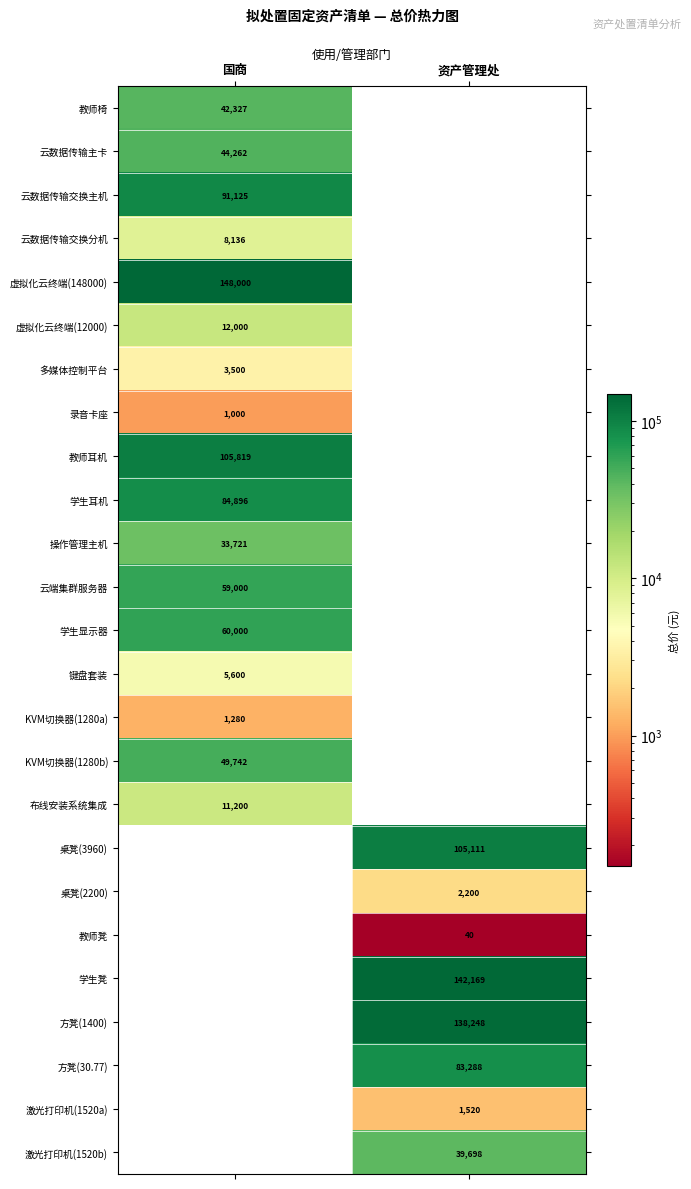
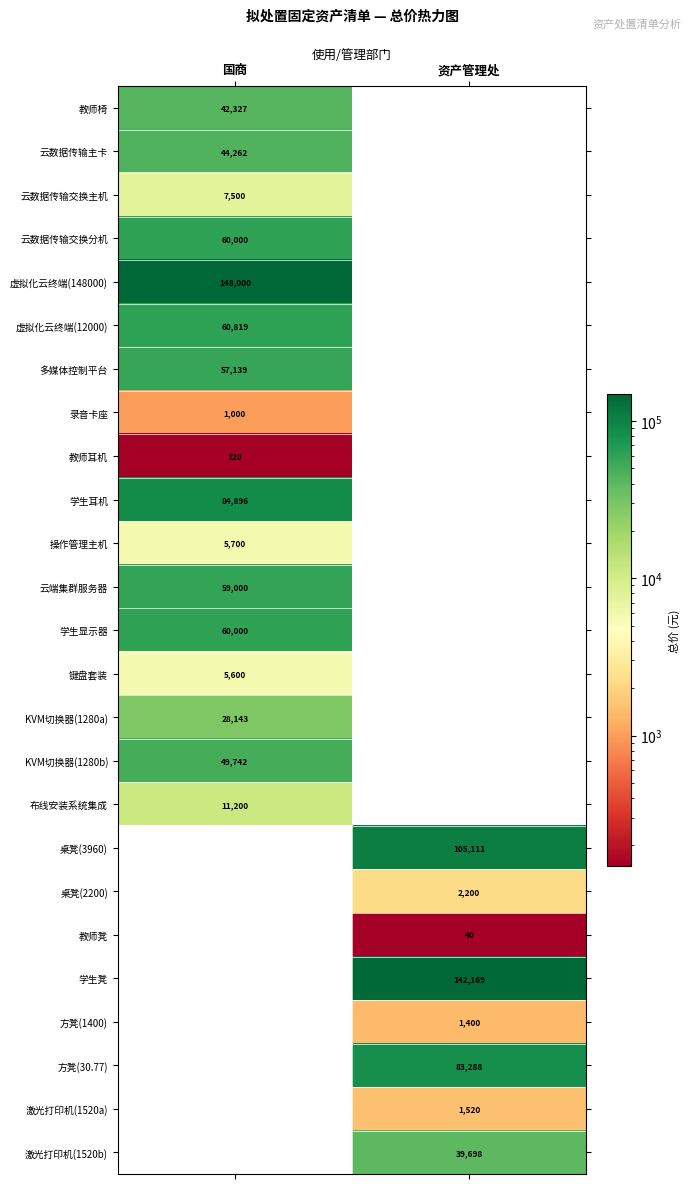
云数据传输交换主机, 国商: 91,125 -> 7,500
云数据传输交换分机, 国商: 8,136 -> 60,000
虚拟化云终端(12000), 国商: 12,000 -> 60,819
多媒体控制平台, 国商: 3,500 -> 57,139
教师耳机, 国商: 105,819 -> 120
操作管理主机, 国商: 33,721 -> 5,700
KVM切换器(1280a), 国商: 1,280 -> 28,143
方凳(1400), 资产管理处: 138,248 -> 1,400
